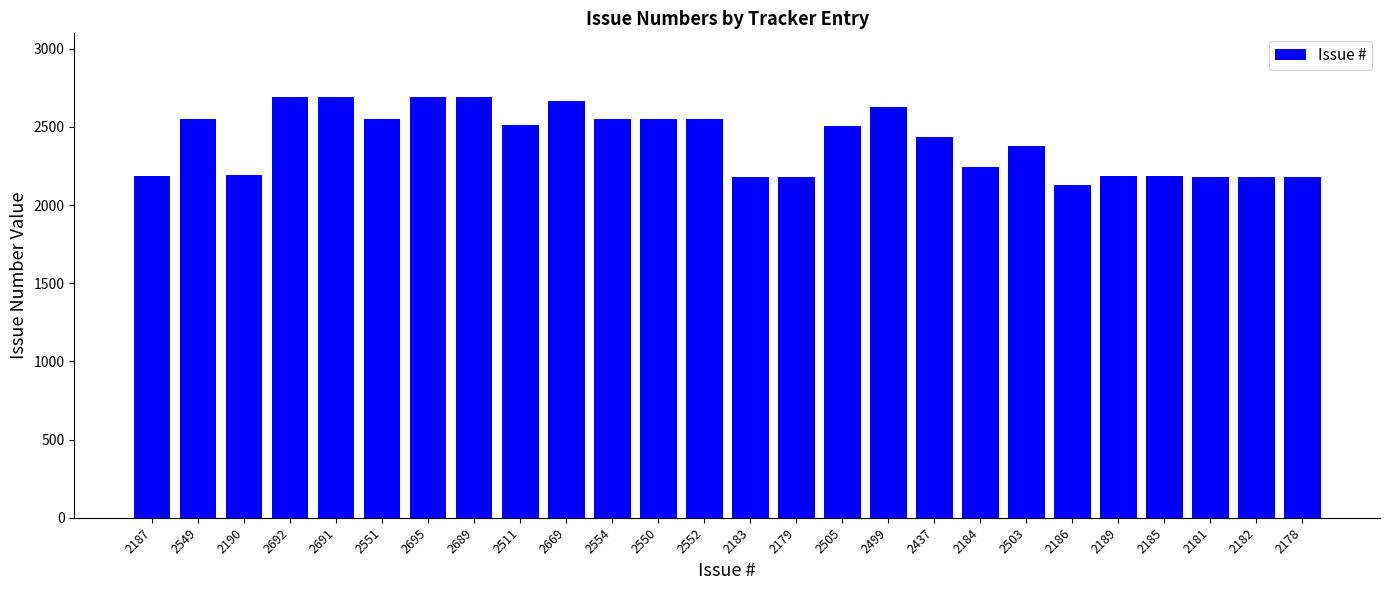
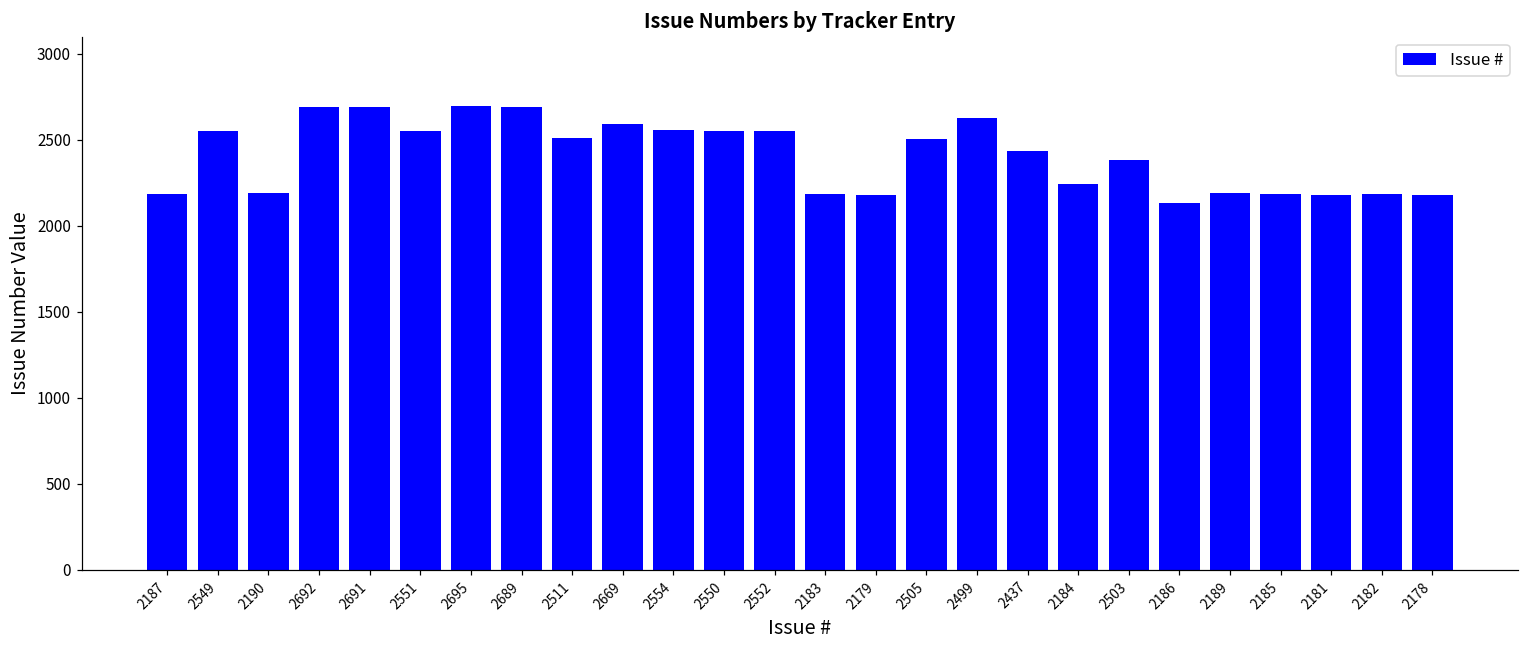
2669: 2670 -> 2590
